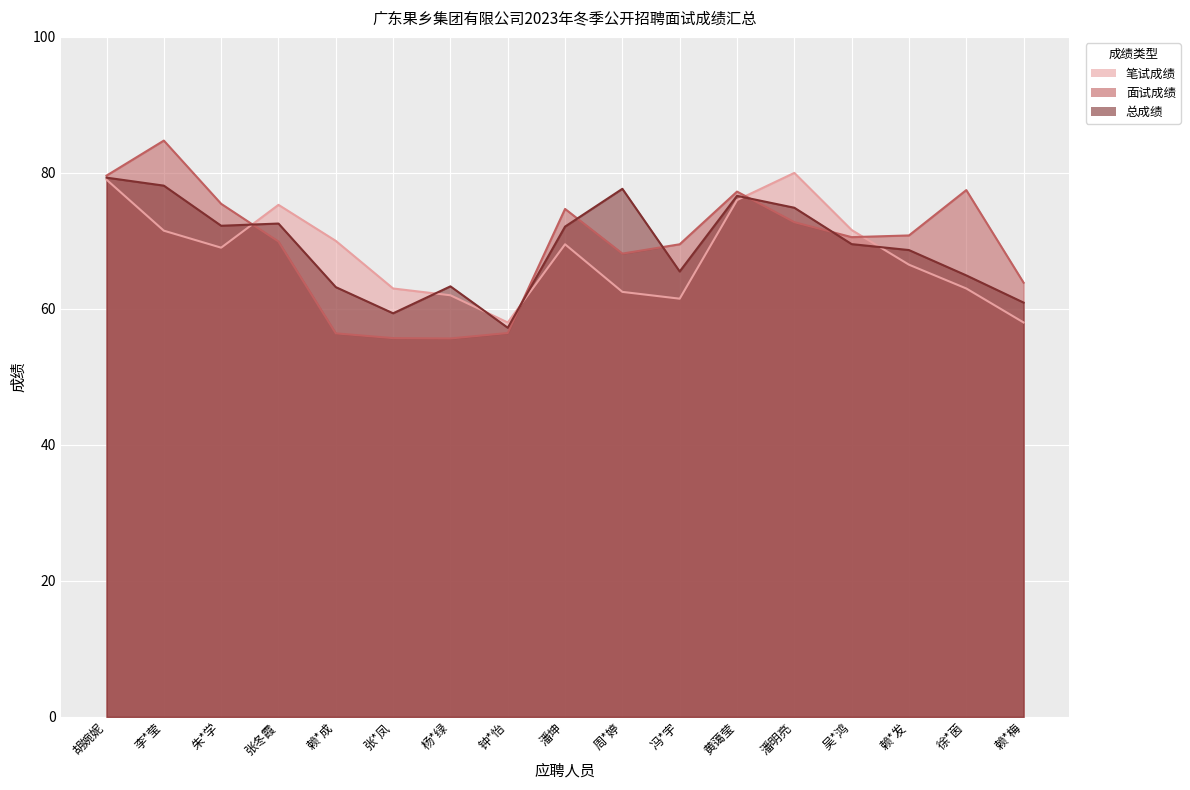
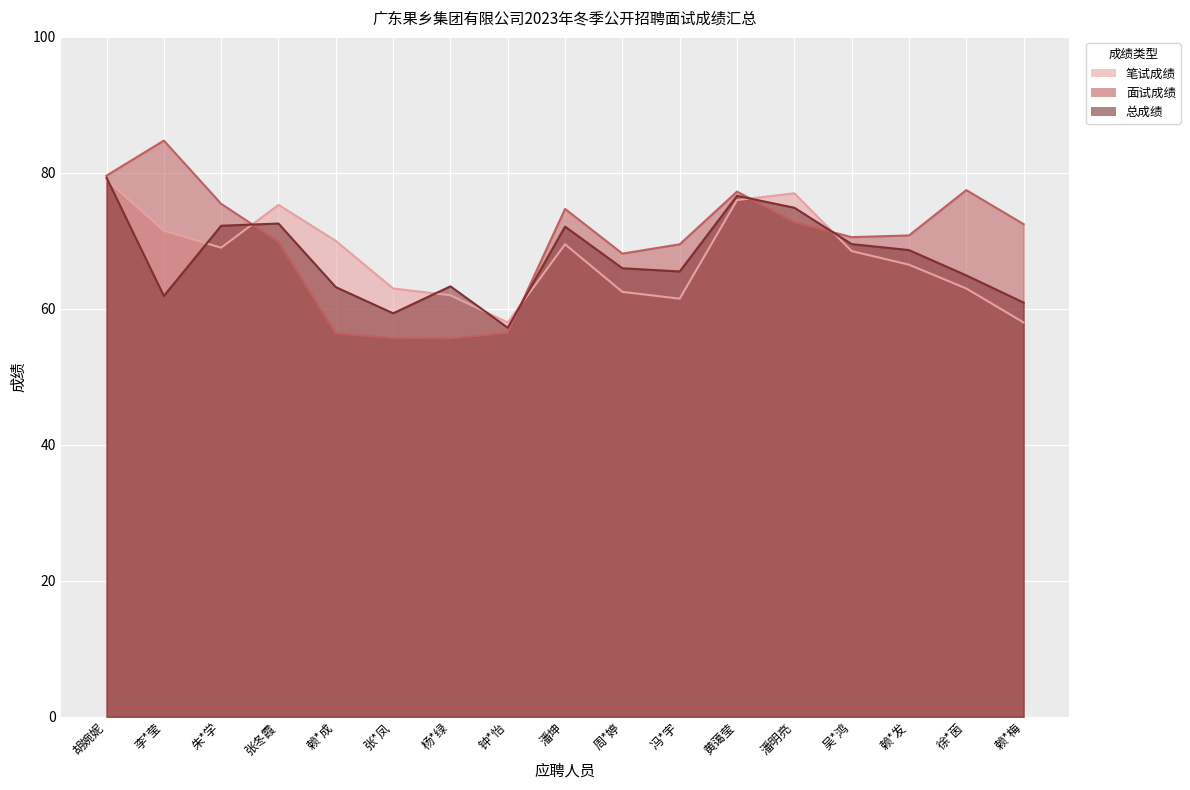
总成绩, 李*莹: 78 -> 62
总成绩, 周*婷: 78 -> 66
笔试成绩, 潘明亮: 80 -> 77
笔试成绩, 吴*鸿: 72 -> 69
面试成绩, 赖*梅: 64 -> 72
